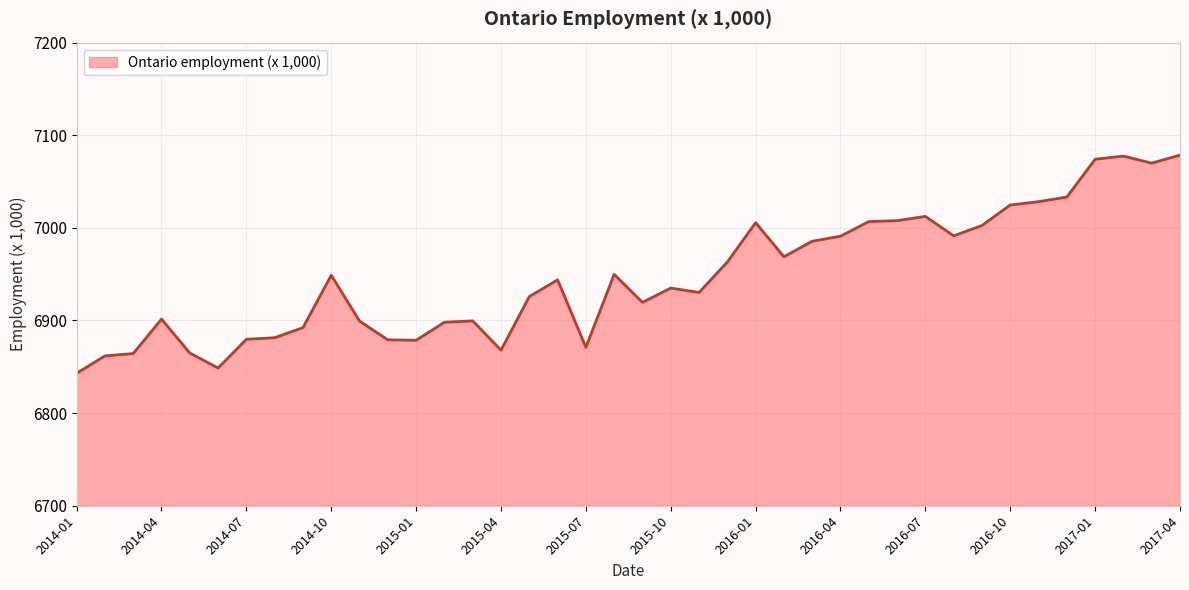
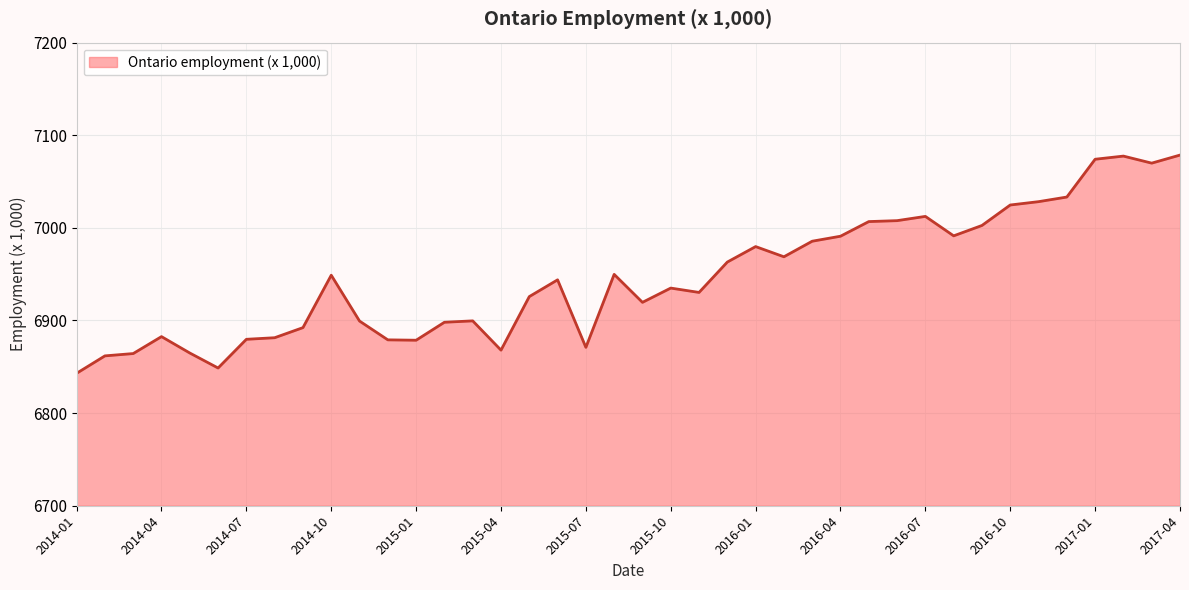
2014-04: 6900 -> 6880
2016-01: 7010 -> 6980
